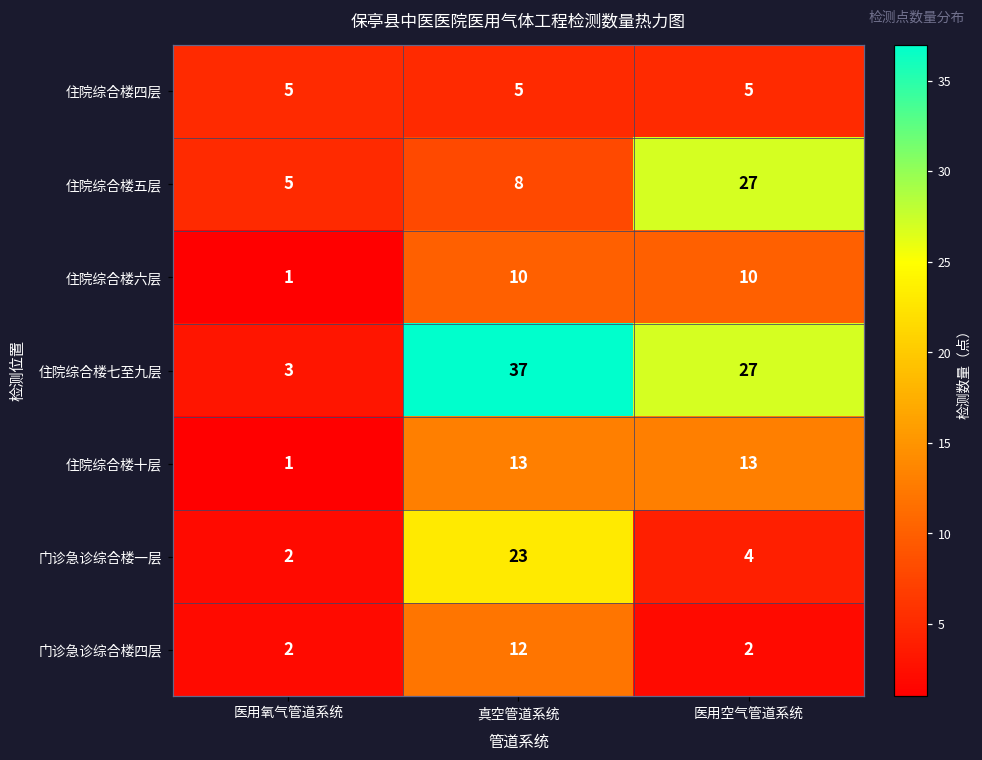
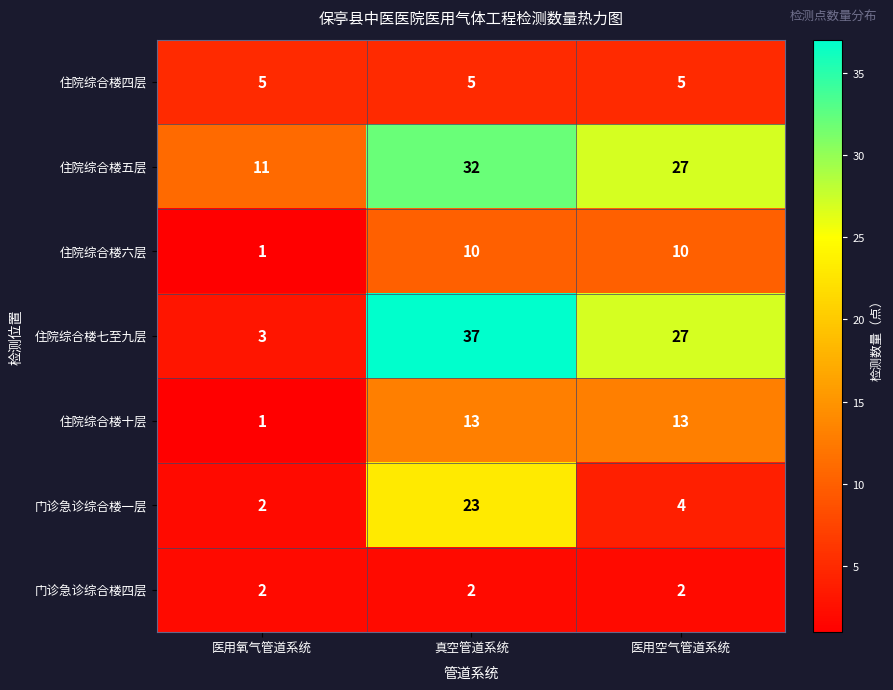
住院综合楼五层, 医用氧气管道系统: 5 -> 11
住院综合楼五层, 真空管道系统: 8 -> 32
门诊急诊综合楼四层, 真空管道系统: 12 -> 2
